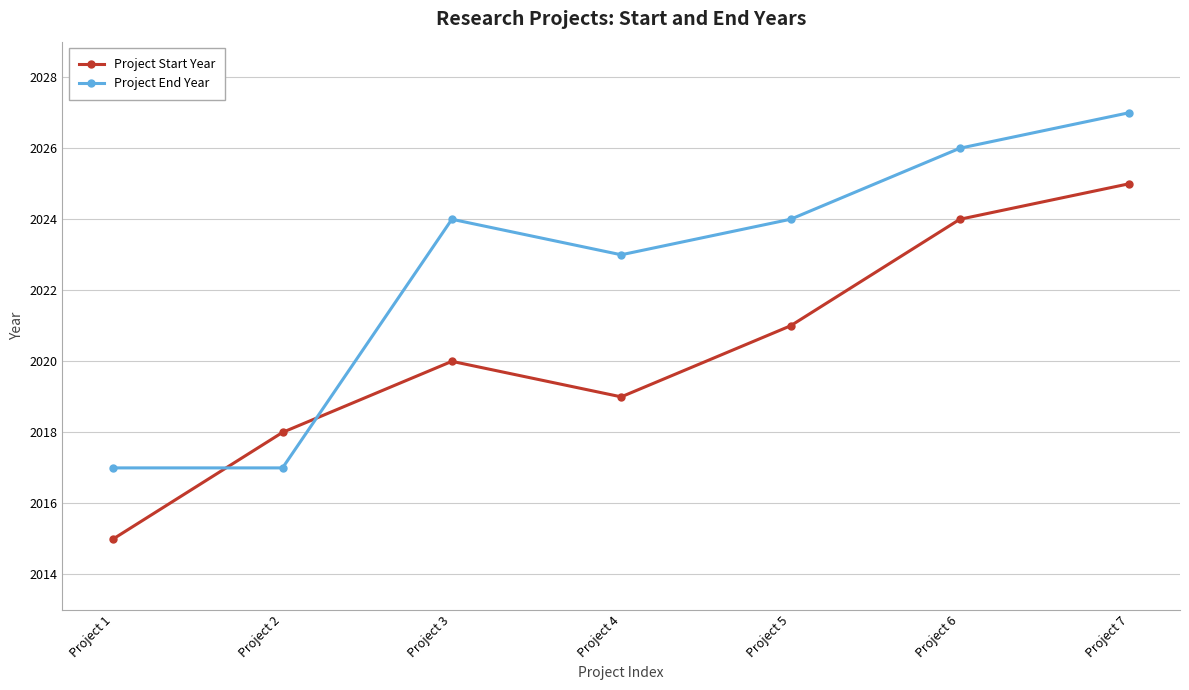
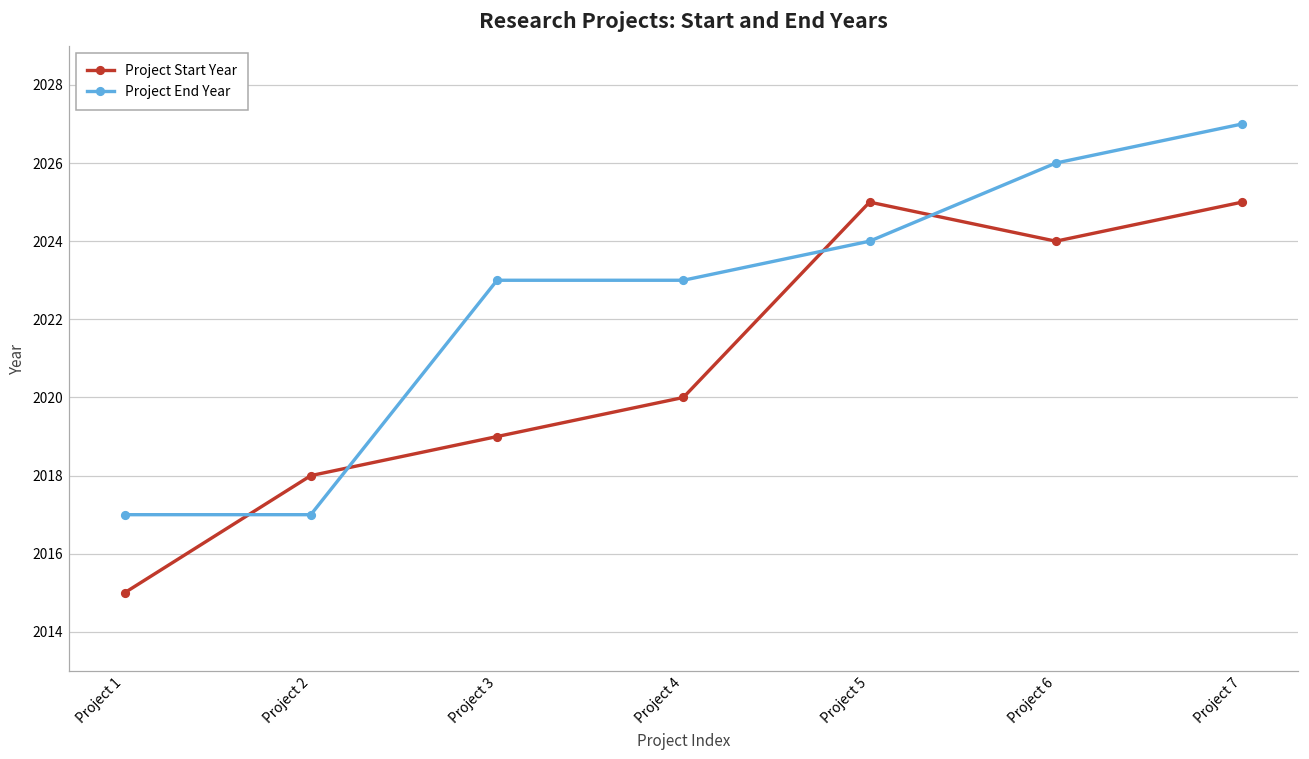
Project Start Year, Project 3: 2020 -> 2019
Project End Year, Project 3: 2024 -> 2023
Project Start Year, Project 4: 2019 -> 2020
Project Start Year, Project 5: 2021 -> 2025
